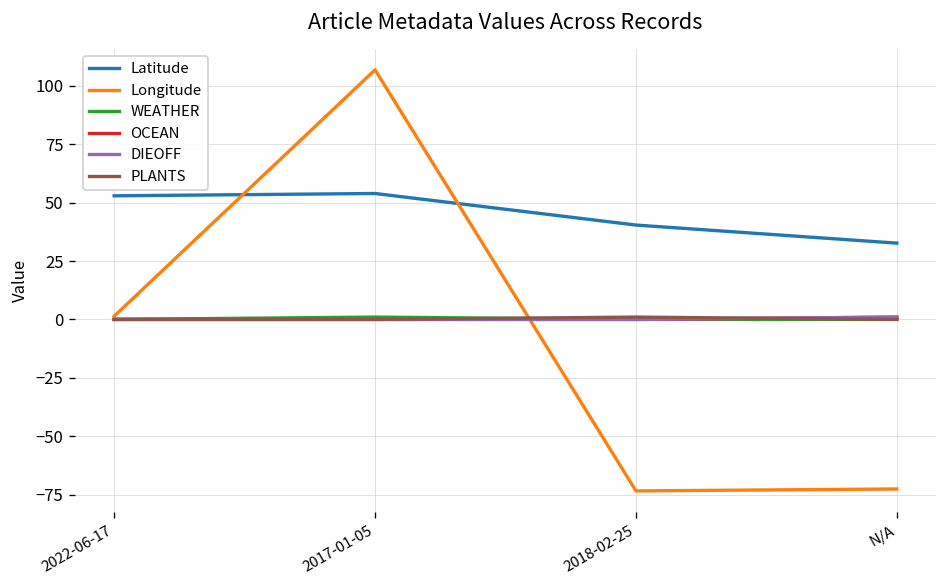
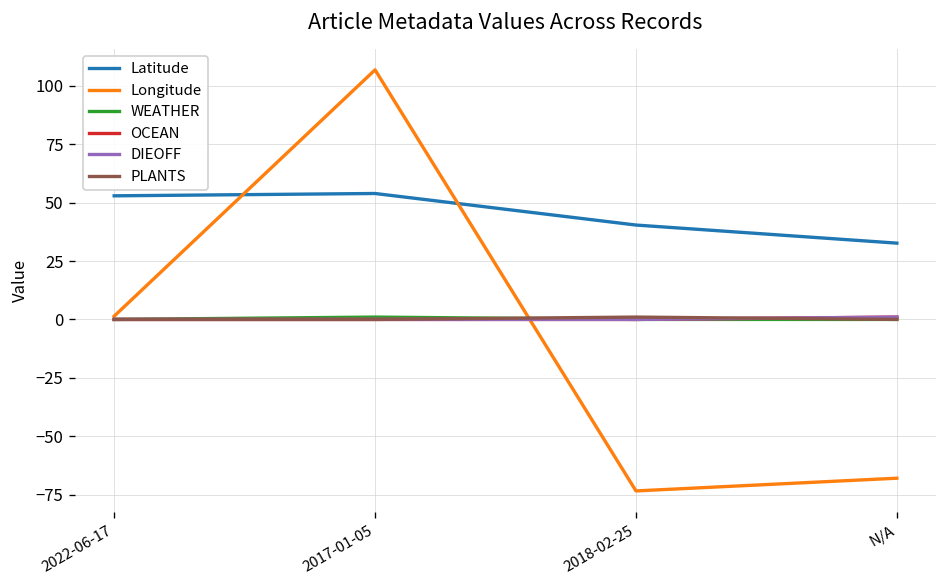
Longitude, N/A: -73 -> -68
